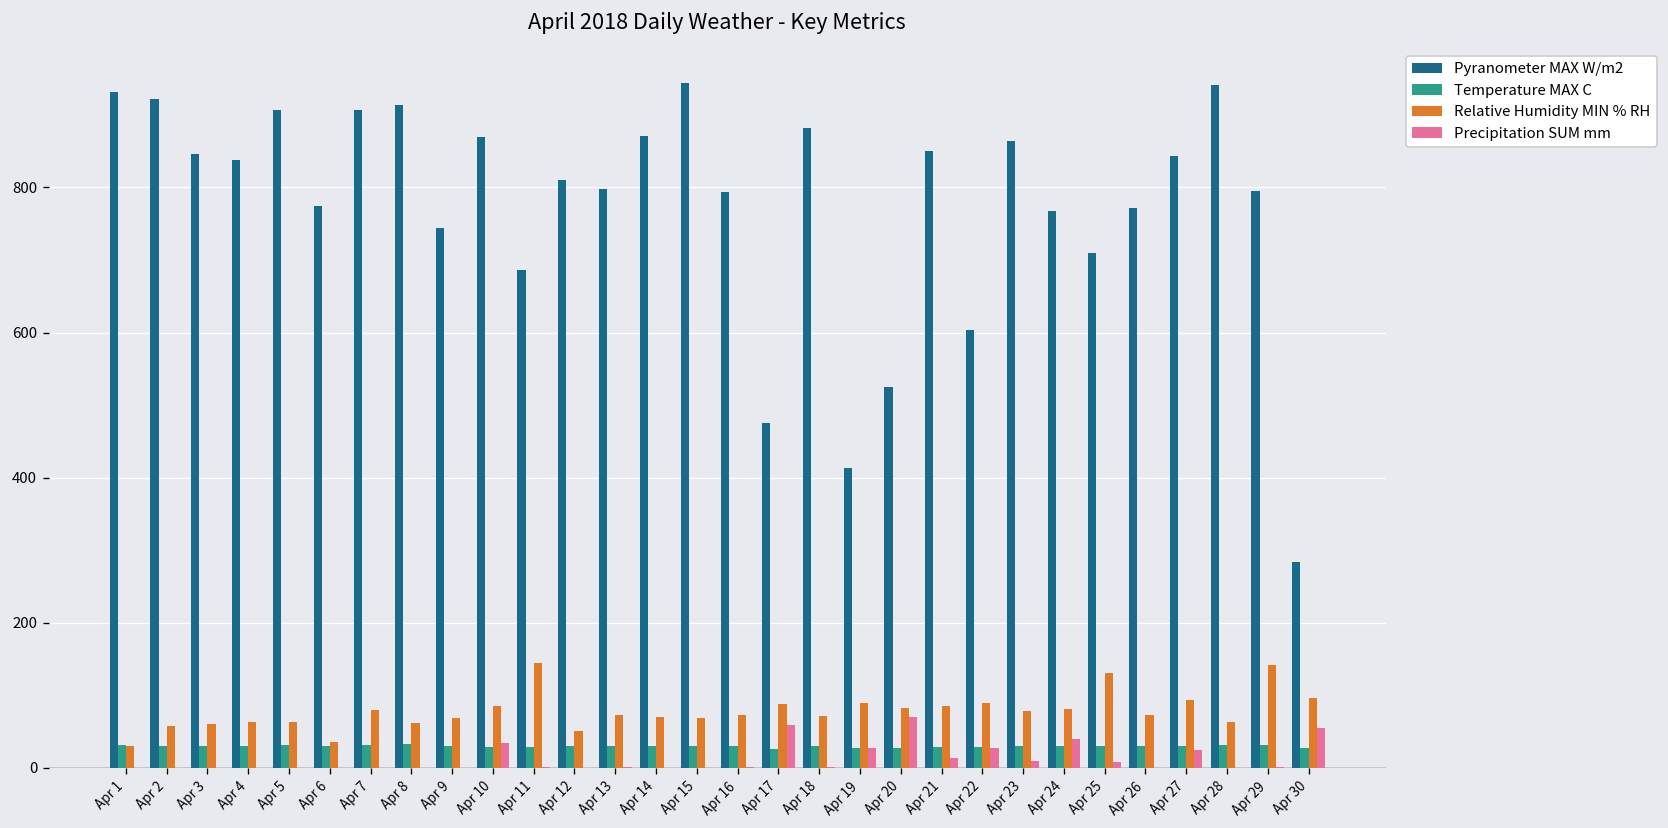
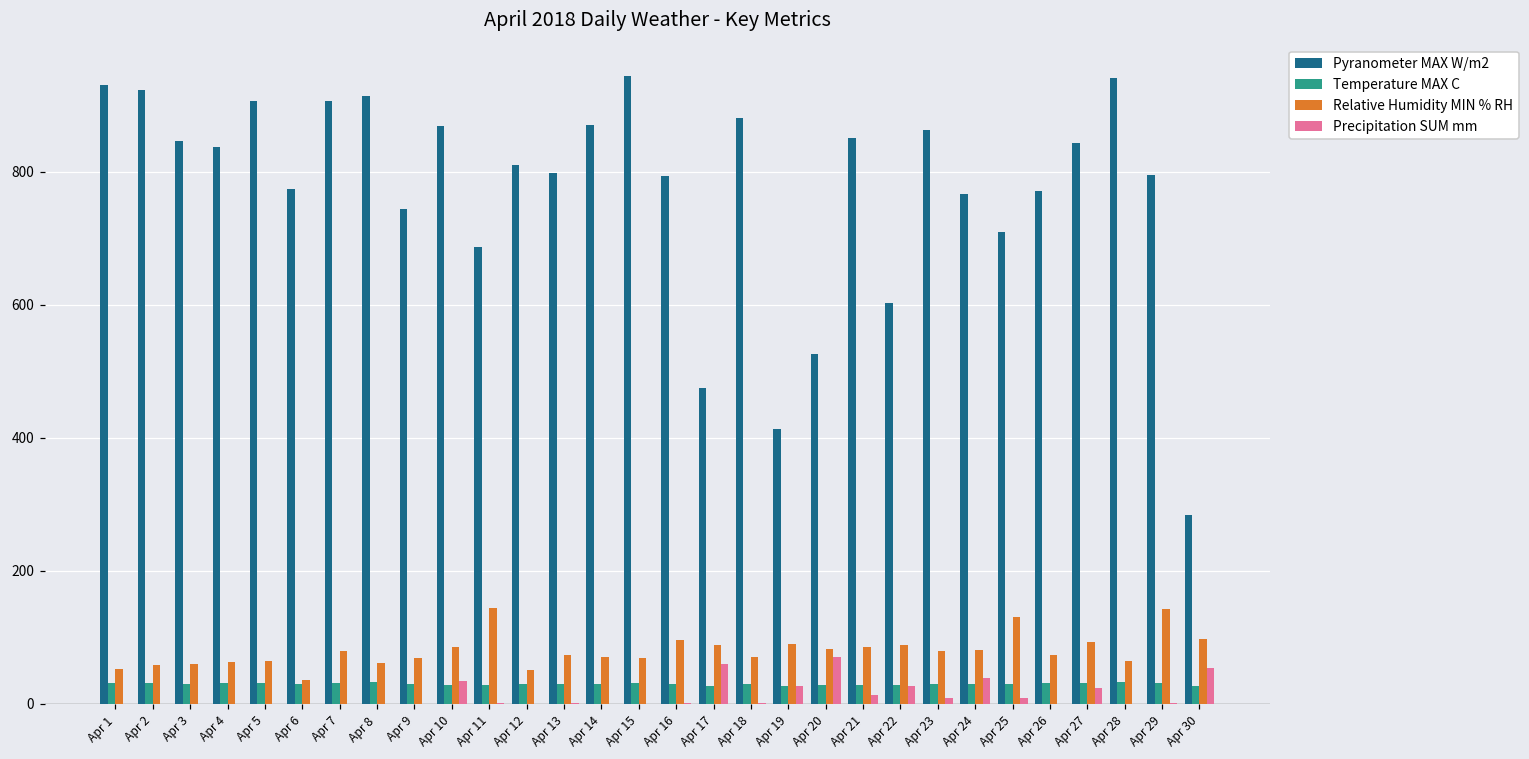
Relative Humidity MIN % RH, Apr 1: 30 -> 50
Relative Humidity MIN % RH, Apr 16: 70 -> 100
